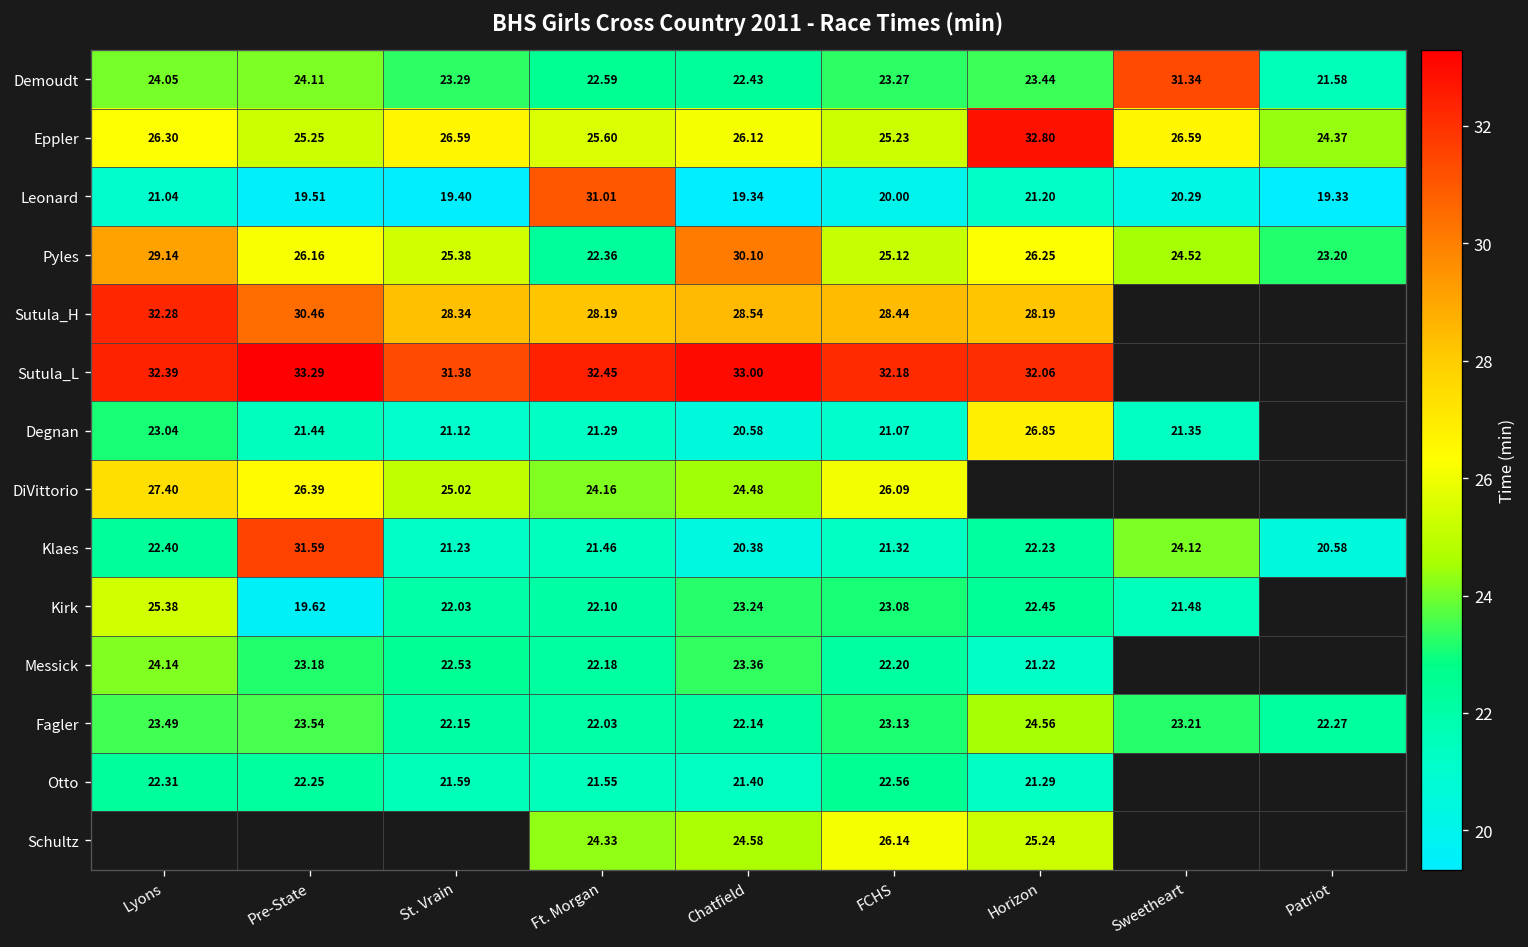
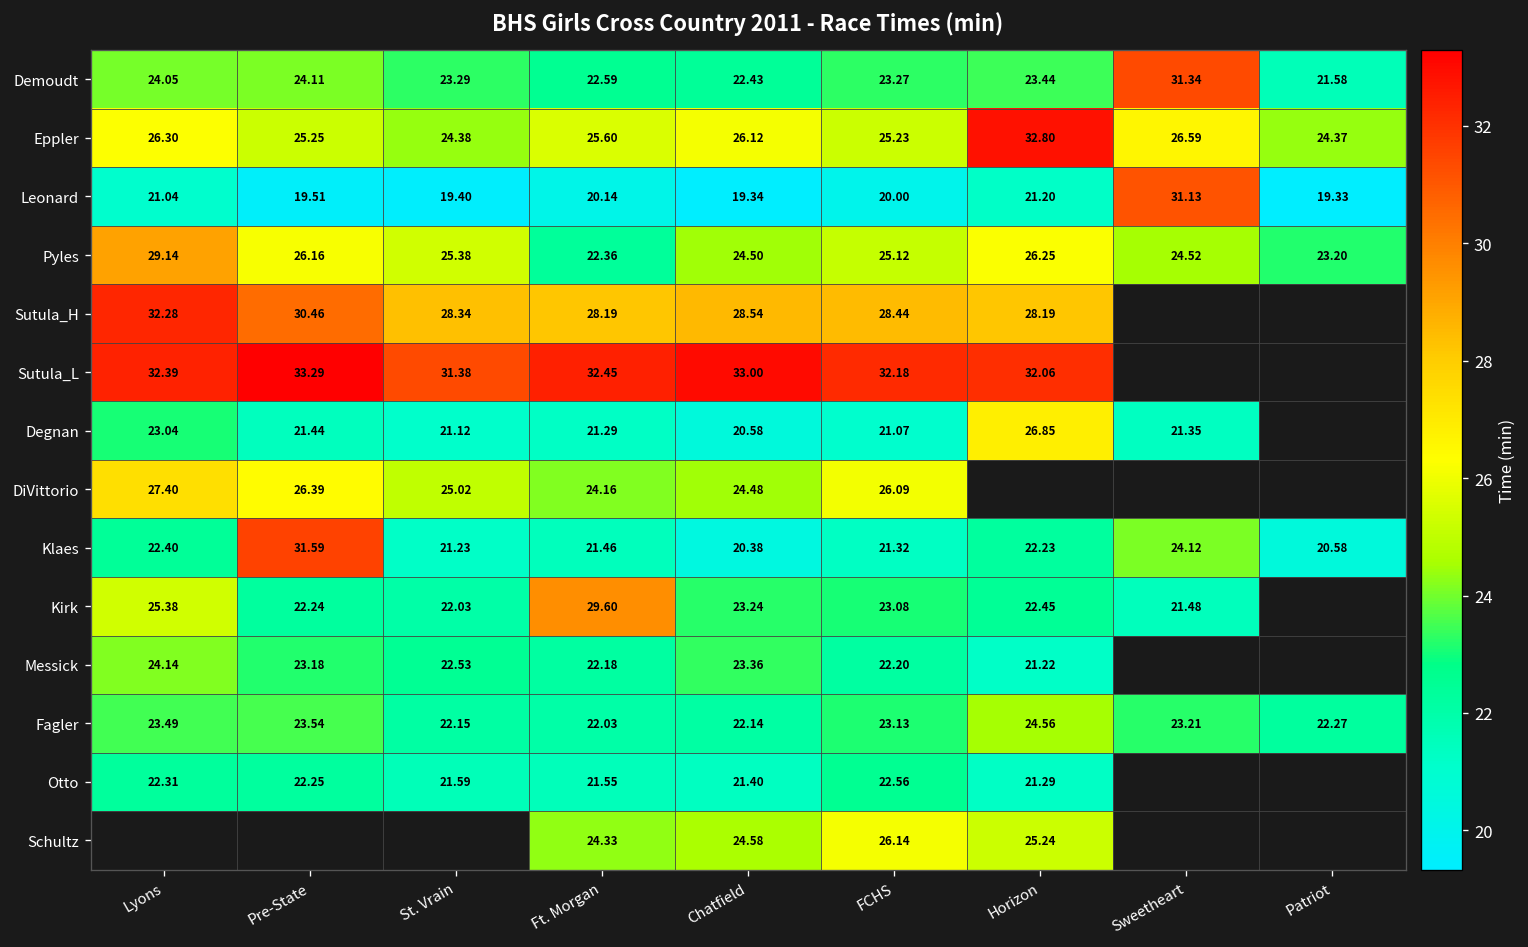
Eppler, St. Vrain: 26.59 -> 24.38
Leonard, Ft. Morgan: 31.01 -> 20.14
Leonard, Sweetheart: 20.29 -> 31.13
Pyles, Chatfield: 30.10 -> 24.50
Kirk, Pre-State: 19.62 -> 22.24
Kirk, Ft. Morgan: 22.10 -> 29.60
